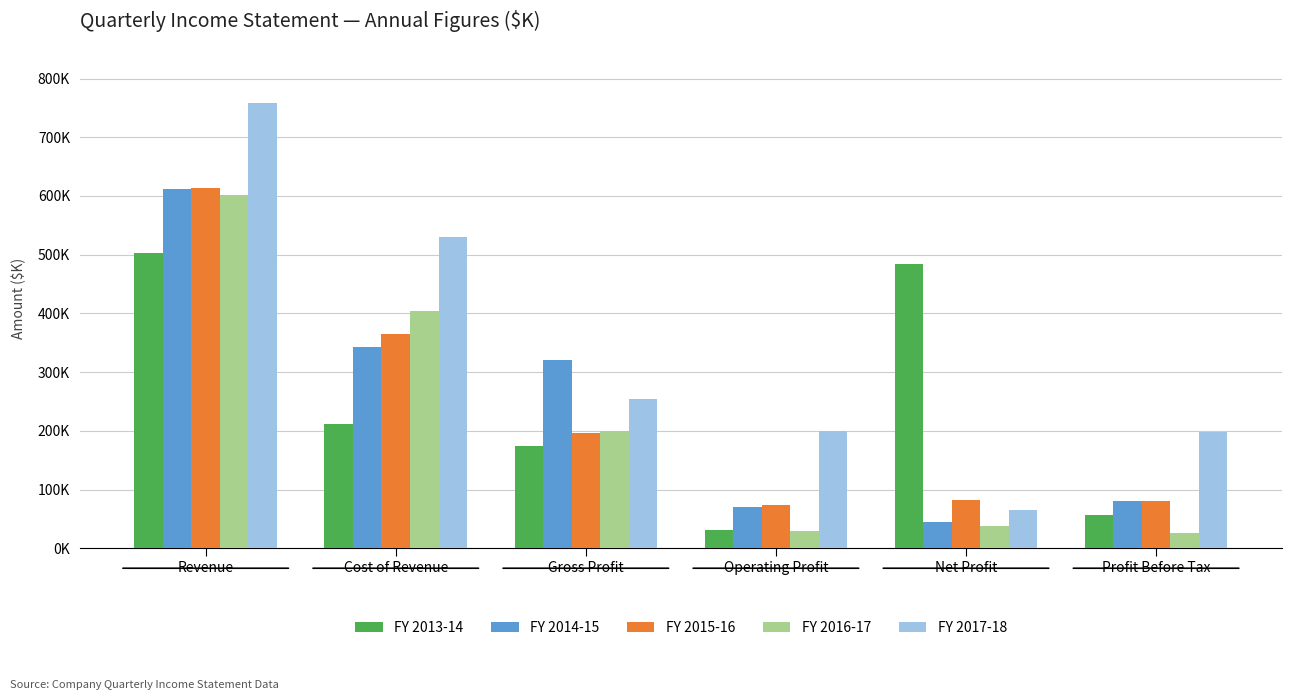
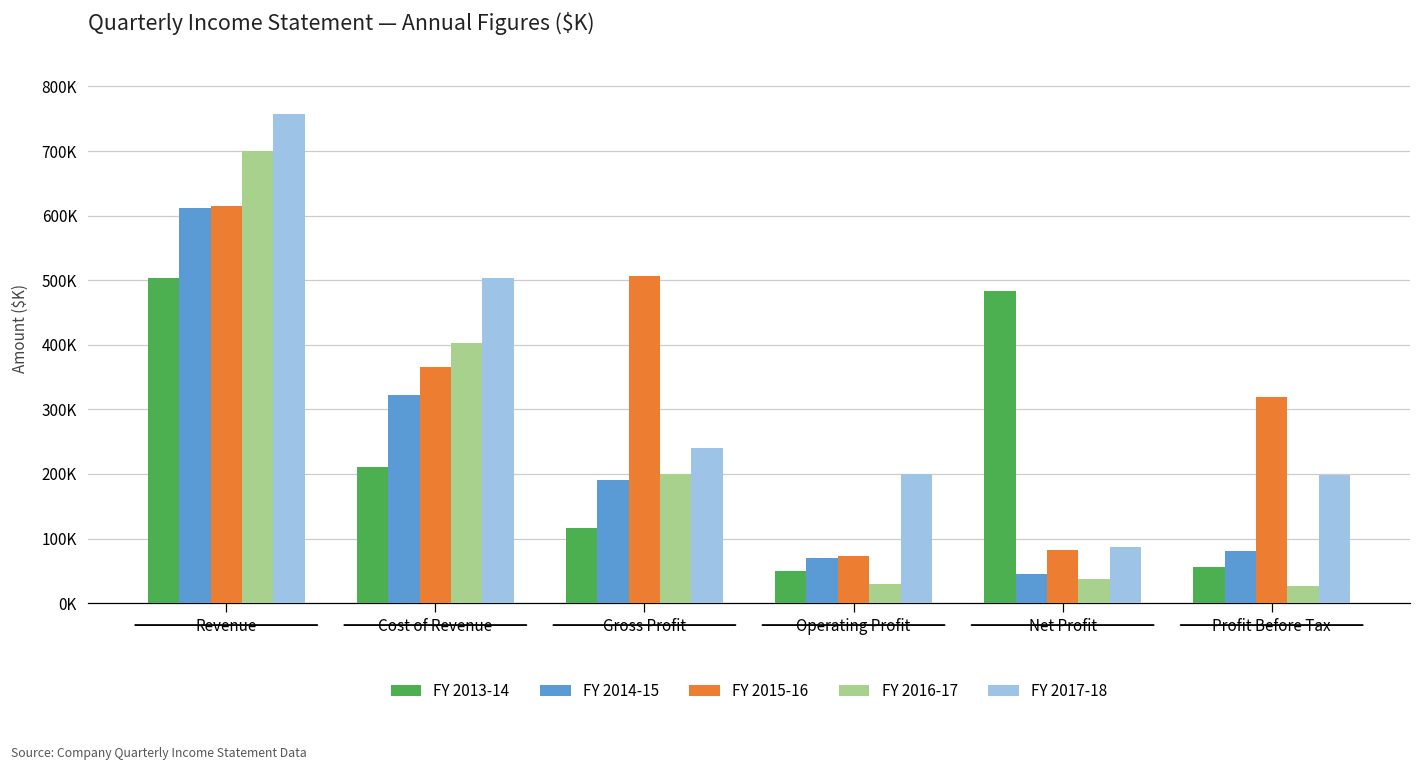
FY 2016-17, Revenue: 600000 -> 700000
FY 2014-15, Cost of Revenue: 340000 -> 320000
FY 2017-18, Cost of Revenue: 530000 -> 500000
FY 2013-14, Gross Profit: 170000 -> 120000
FY 2014-15, Gross Profit: 320000 -> 190000
FY 2015-16, Gross Profit: 200000 -> 510000
FY 2017-18, Gross Profit: 250000 -> 240000
FY 2013-14, Operating Profit: 30000 -> 50000
FY 2017-18, Net Profit: 60000 -> 90000
FY 2015-16, Profit Before Tax: 80000 -> 320000
